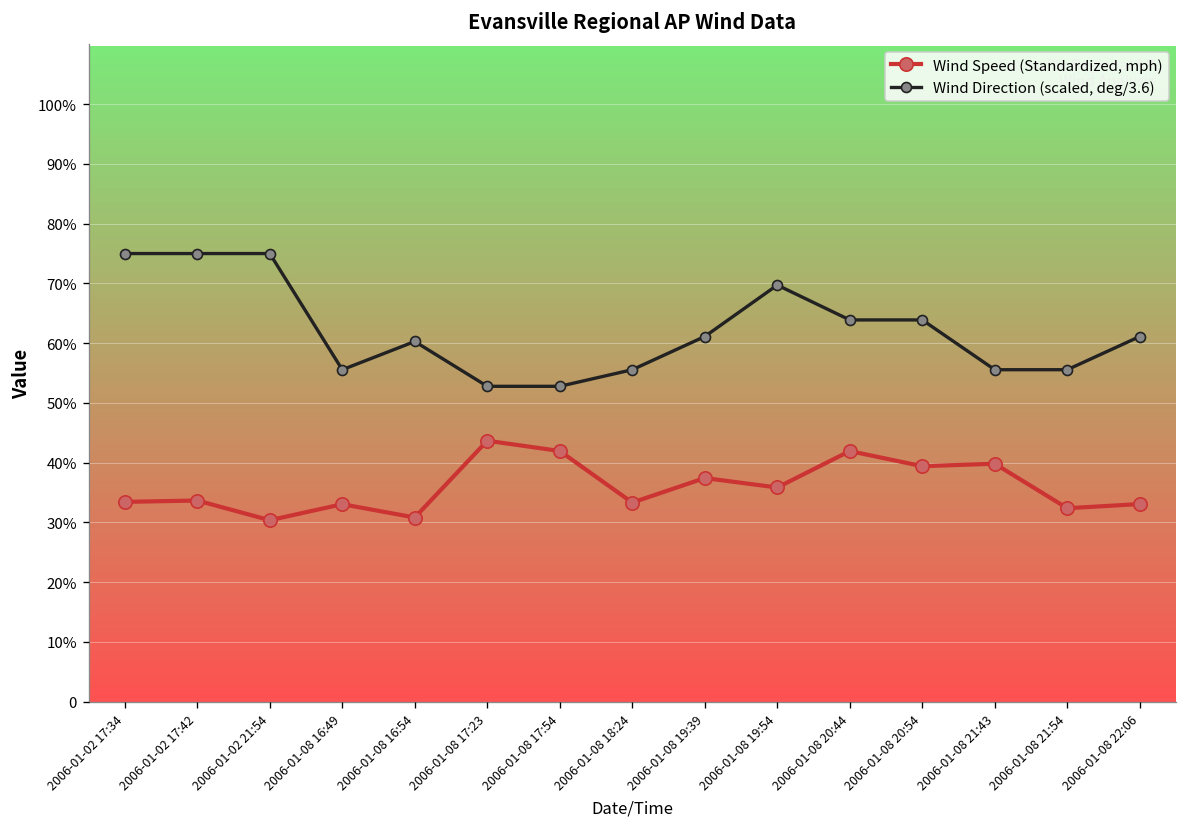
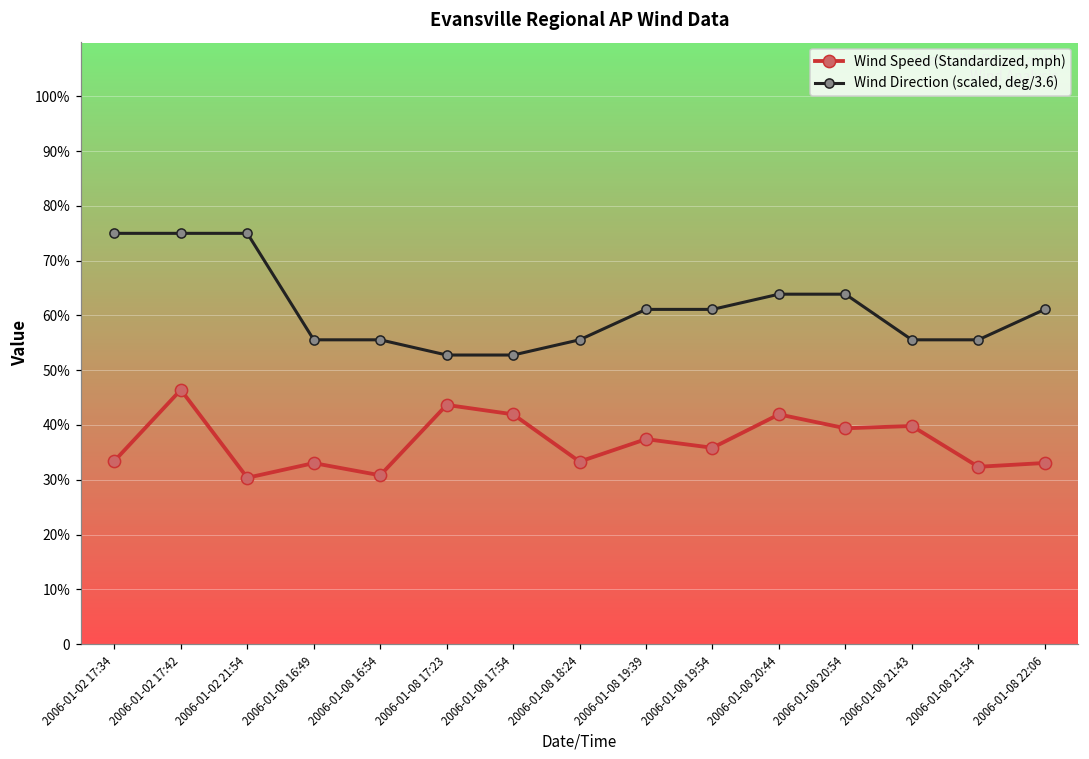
Wind Speed (Standardized, mph), 2006-01-02 17:42: 34% -> 46%
Wind Direction (scaled, deg/3.6), 2006-01-08 16:54: 60% -> 56%
Wind Direction (scaled, deg/3.6), 2006-01-08 19:54: 70% -> 61%
